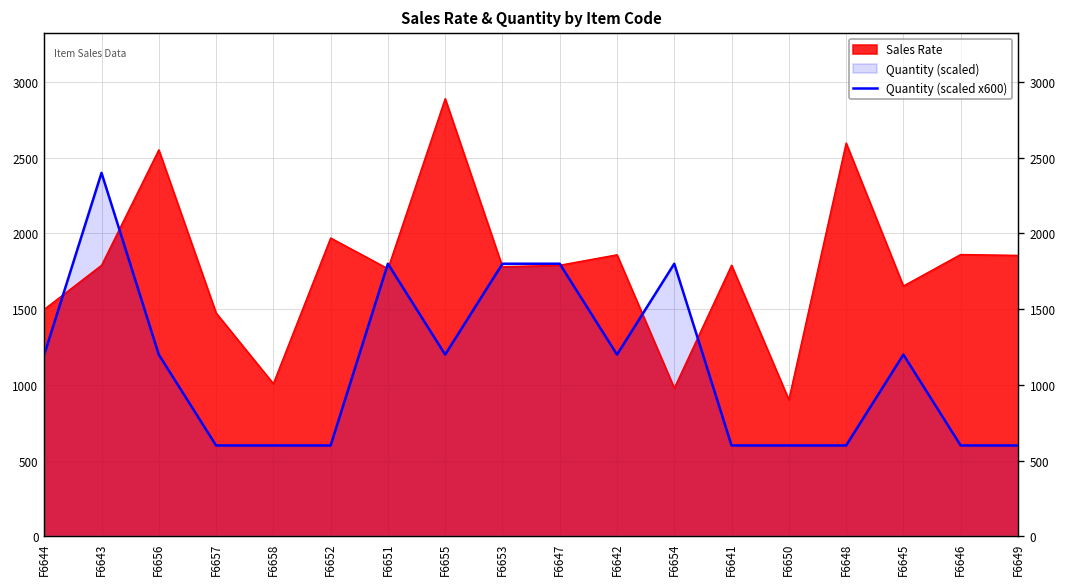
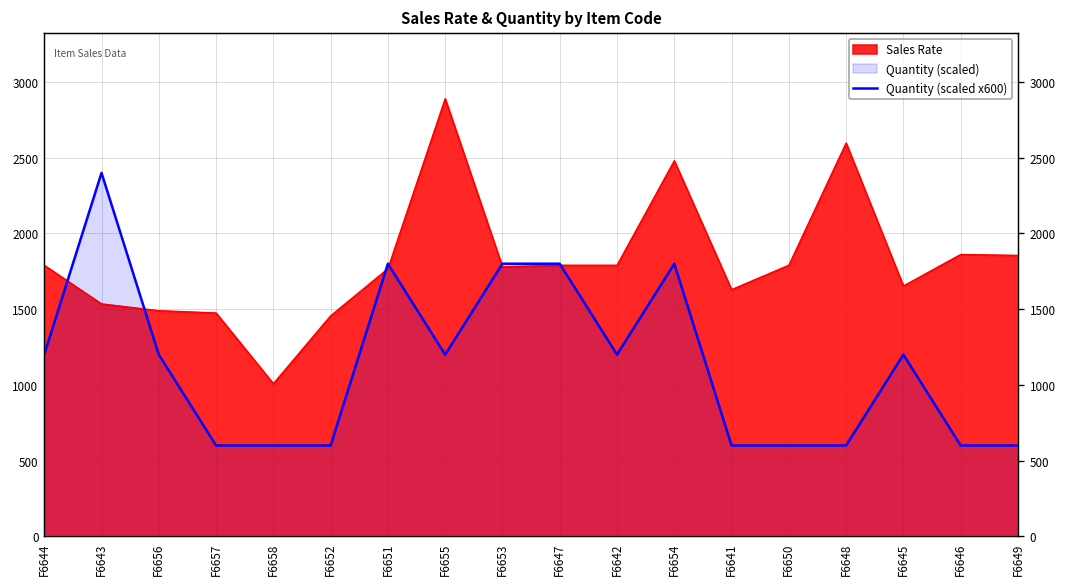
Sales Rate, F6644: 1500 -> 1790
Sales Rate, F6643: 1790 -> 1540
Sales Rate, F6656: 2550 -> 1490
Sales Rate, F6652: 1970 -> 1460
Sales Rate, F6642: 1860 -> 1790
Sales Rate, F6654: 980 -> 2480
Sales Rate, F6641: 1790 -> 1630
Sales Rate, F6650: 900 -> 1790
